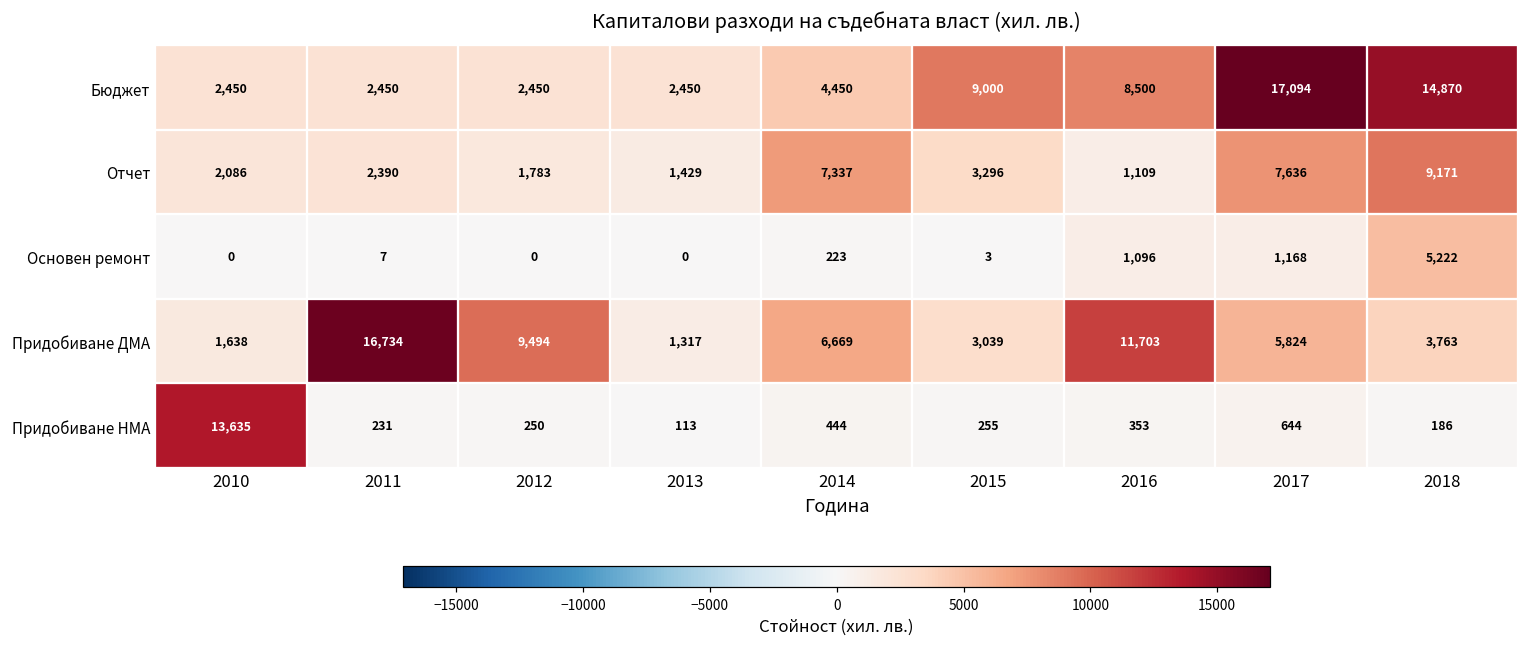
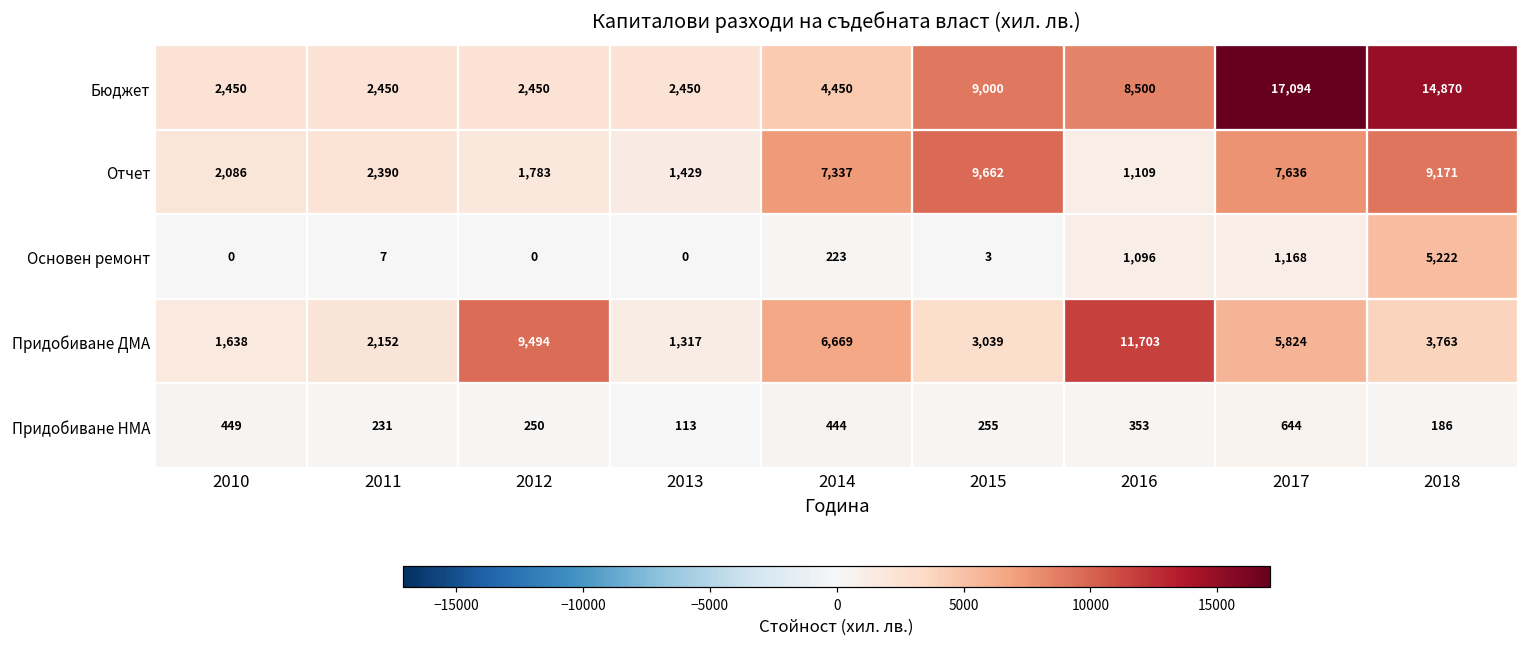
Отчет, 2015: 3,296 -> 9,662
Придобиване ДМА, 2011: 16,734 -> 2,152
Придобиване НМА, 2010: 13,635 -> 449
